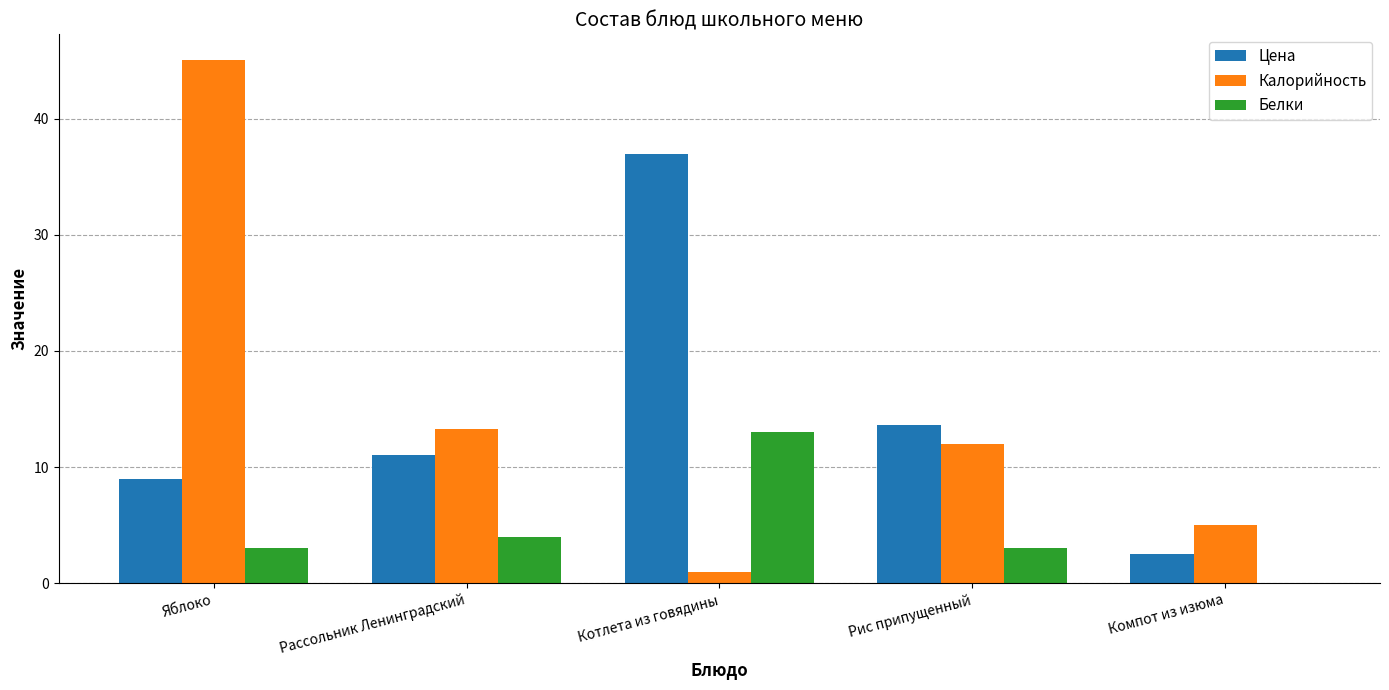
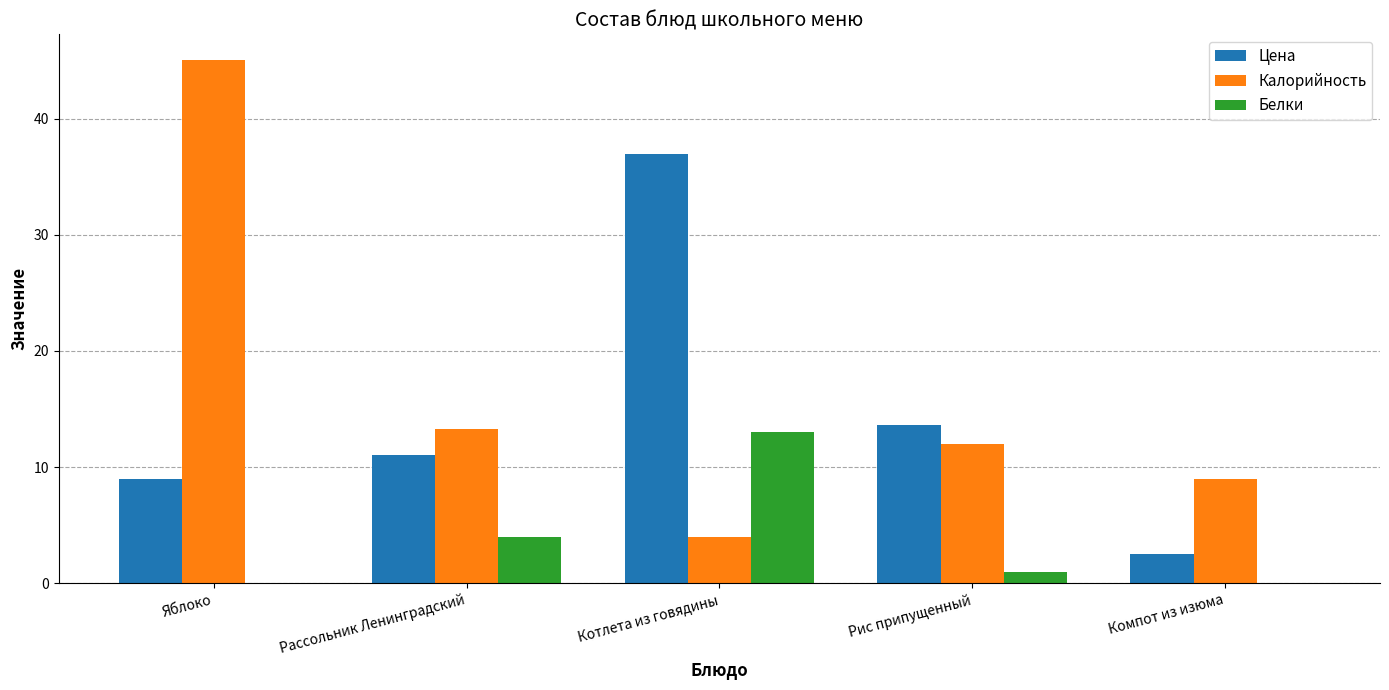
Белки, Яблоко: 3 -> 0
Калорийность, Котлета из говядины: 1 -> 4
Белки, Рис припущенный: 3 -> 1
Калорийность, Компот из изюма: 5 -> 9
